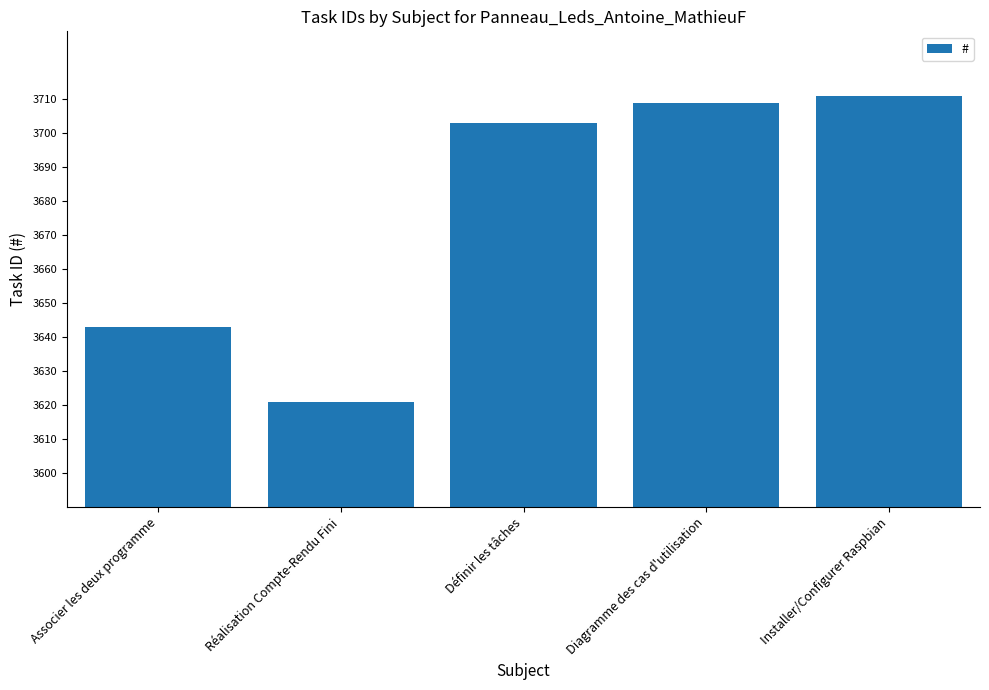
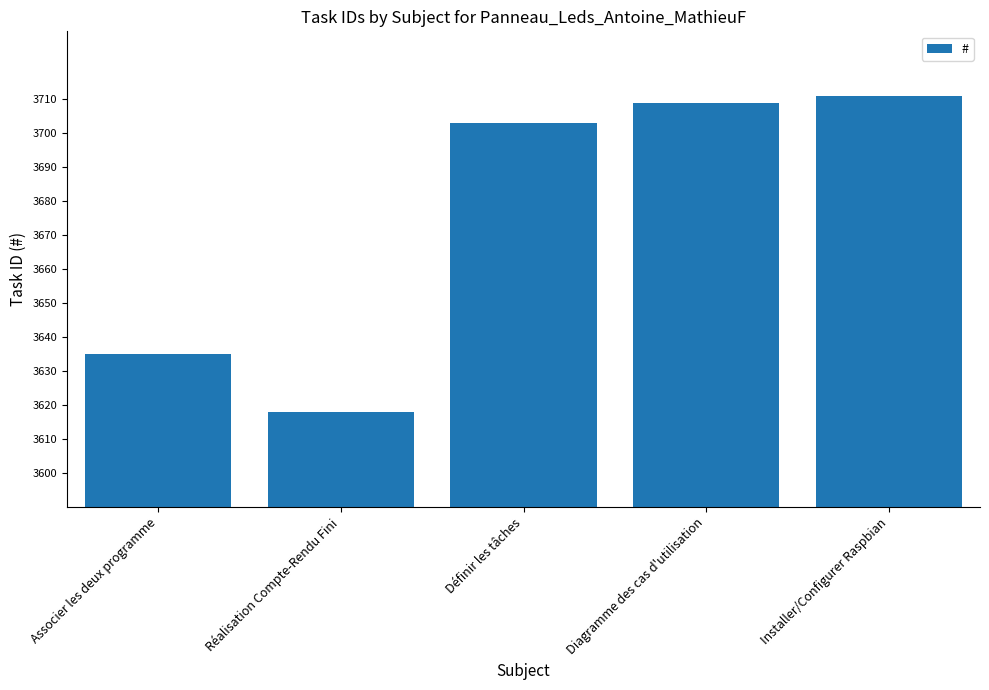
Associer les deux programme: 3643 -> 3635
Réalisation Compte-Rendu Fini: 3621 -> 3618
